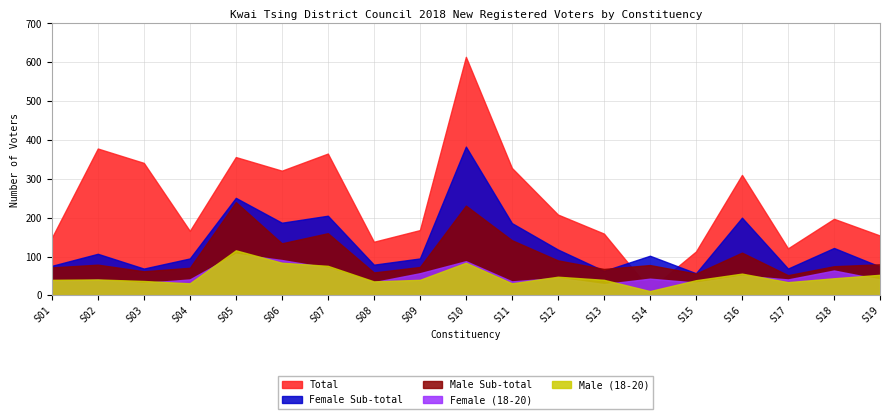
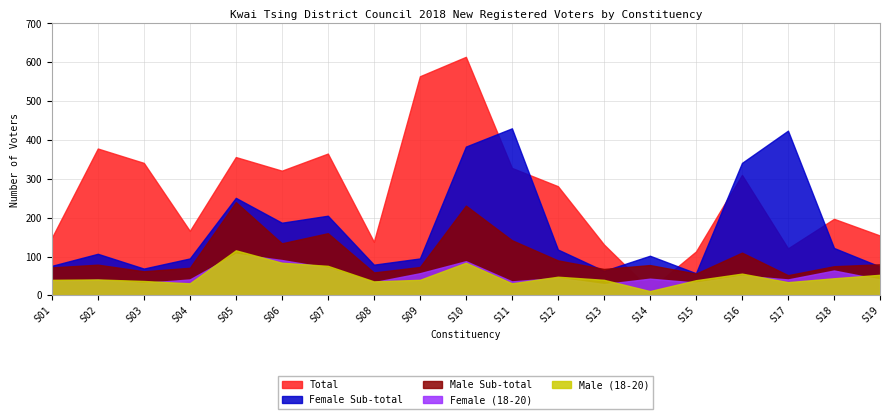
Total, S09: 170 -> 560
Female Sub-total, S11: 190 -> 430
Total, S12: 210 -> 280
Total, S13: 160 -> 130
Female Sub-total, S16: 200 -> 340
Female Sub-total, S17: 70 -> 420
